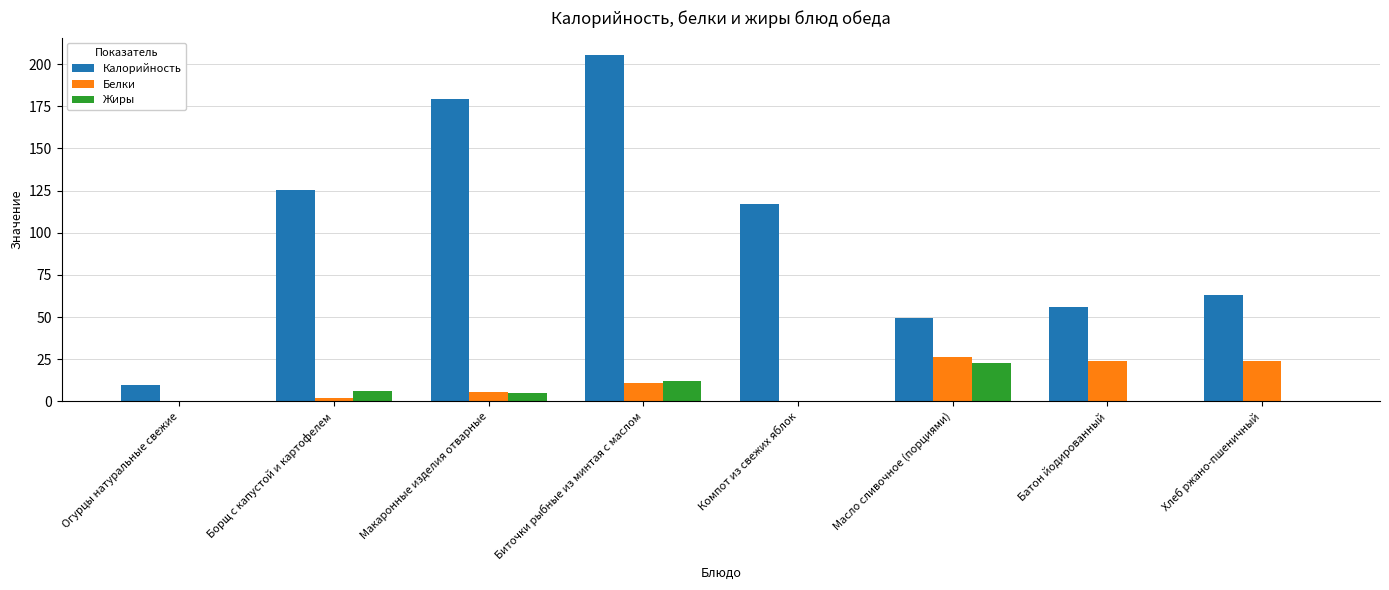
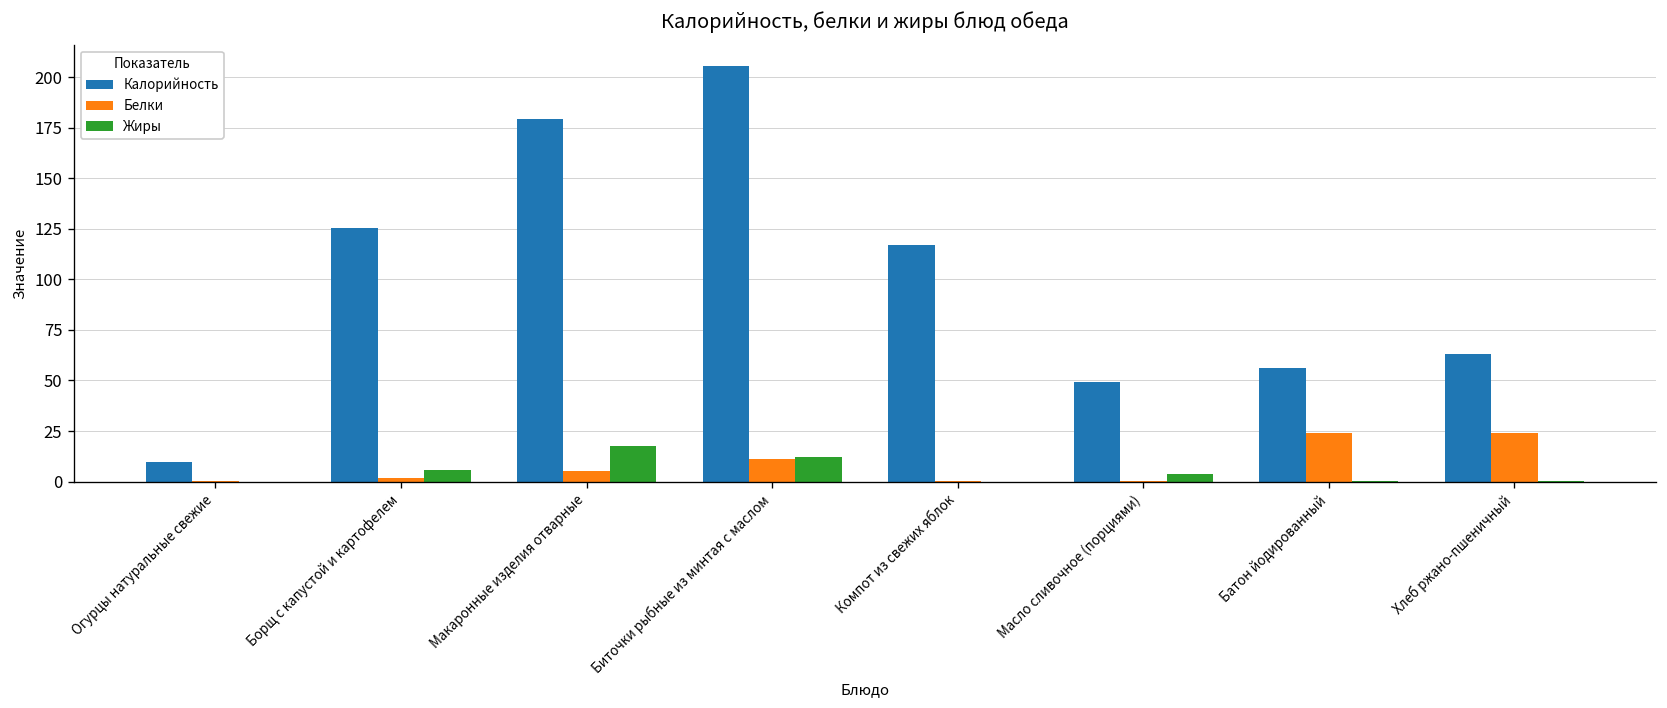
Жиры, Макаронные изделия отварные: 5 -> 18
Белки, Масло сливочное (порциями): 27 -> 0
Жиры, Масло сливочное (порциями): 23 -> 4
